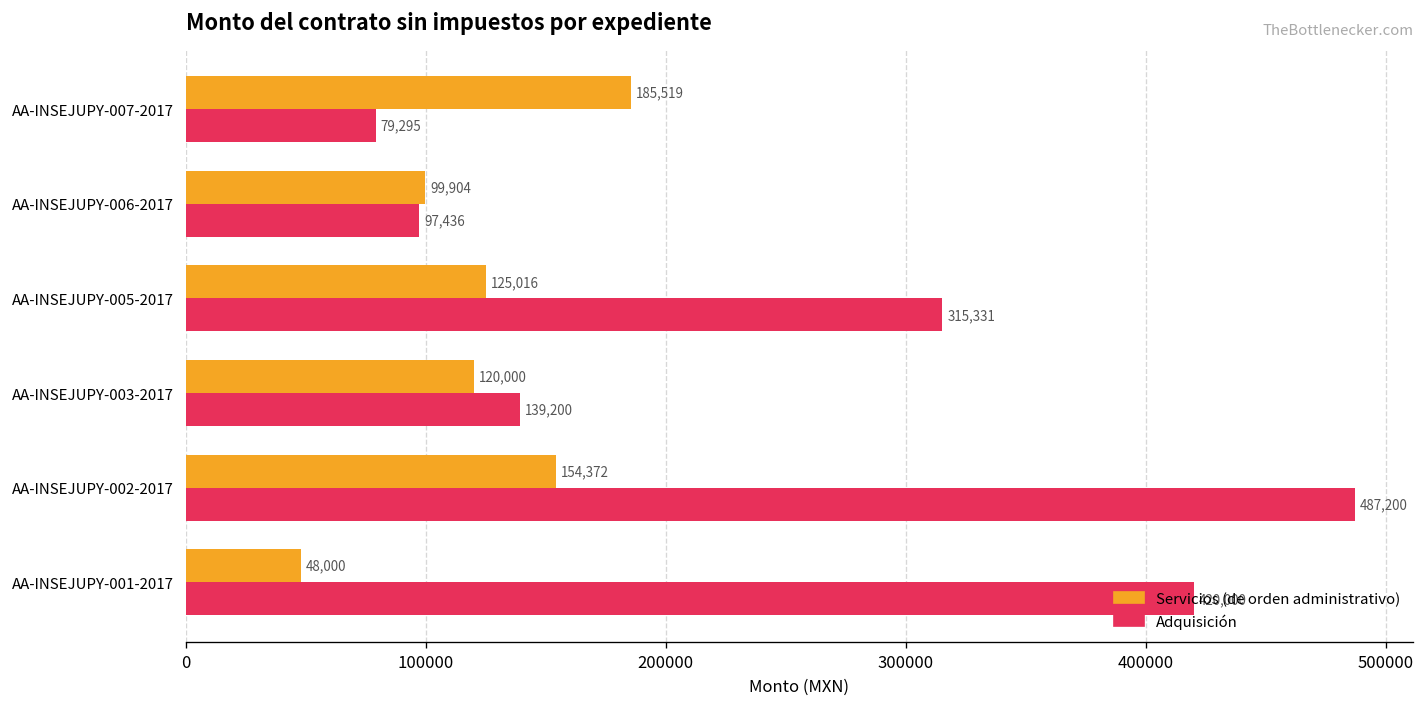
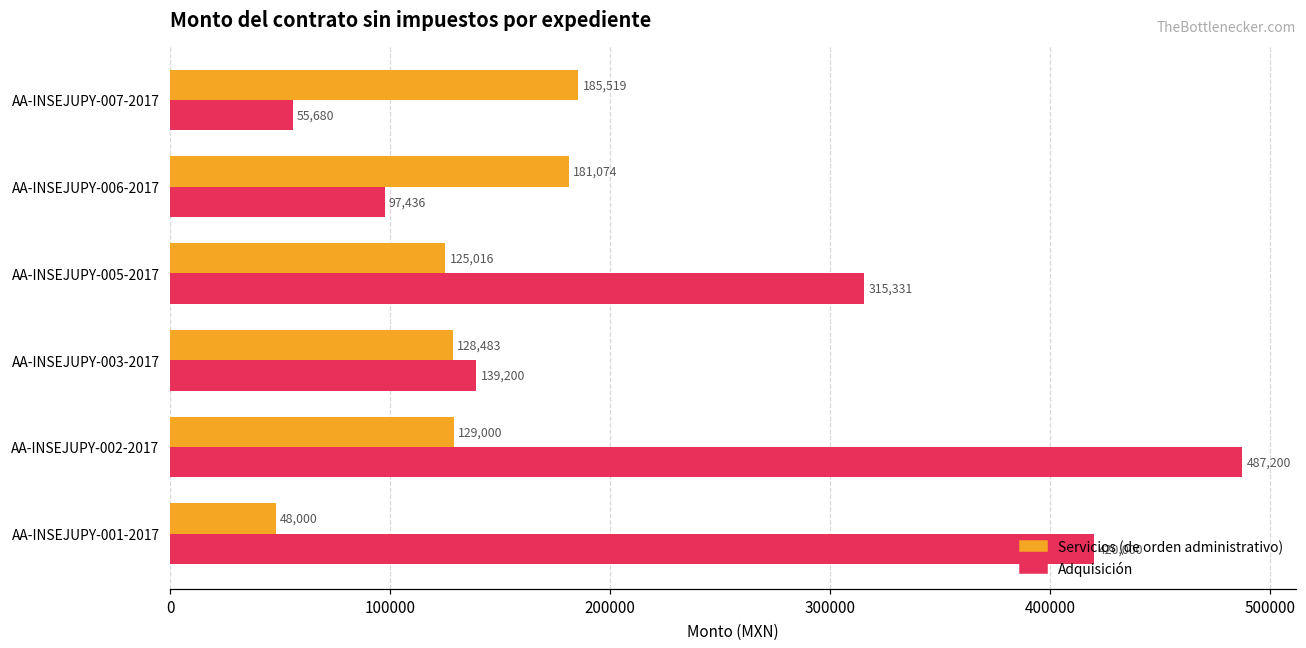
Adquisición, AA-INSEJUPY-007-2017: 79,295 -> 55,680
Servicios (de orden administrativo), AA-INSEJUPY-006-2017: 99,904 -> 181,074
Servicios (de orden administrativo), AA-INSEJUPY-003-2017: 120,000 -> 128,483
Servicios (de orden administrativo), AA-INSEJUPY-002-2017: 154,372 -> 129,000
